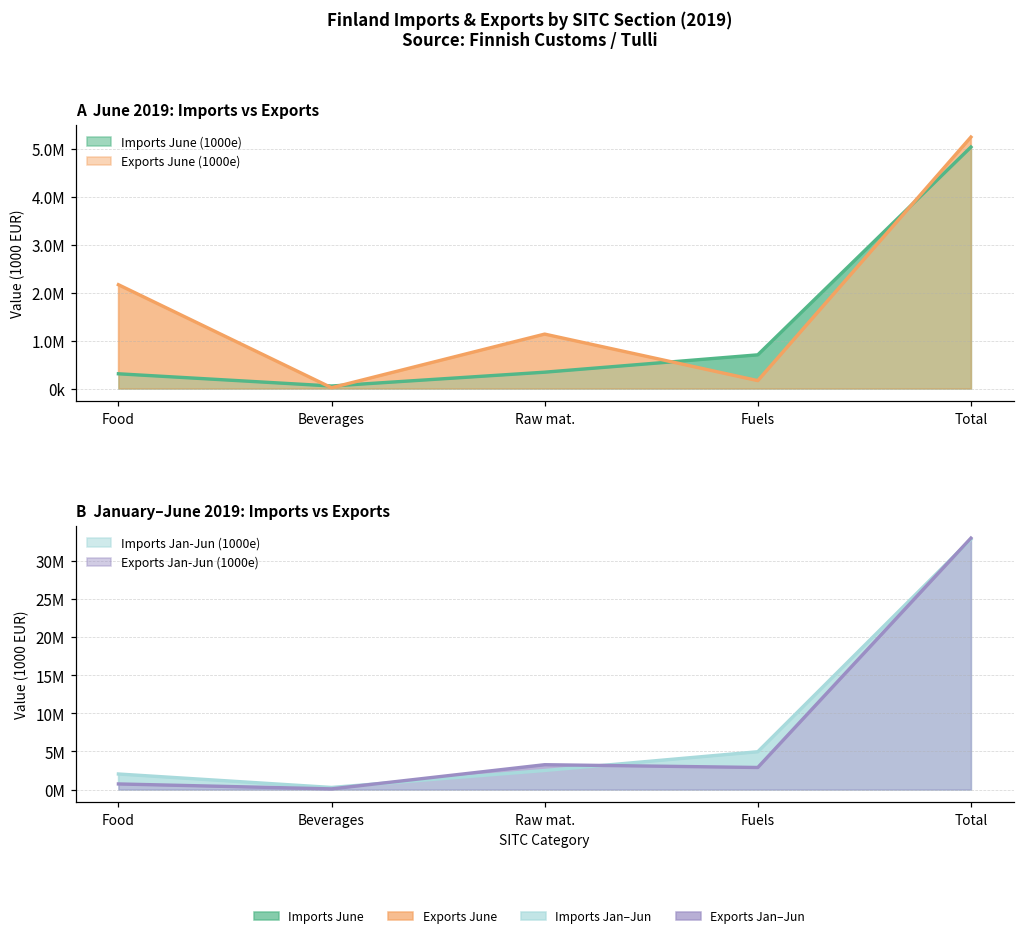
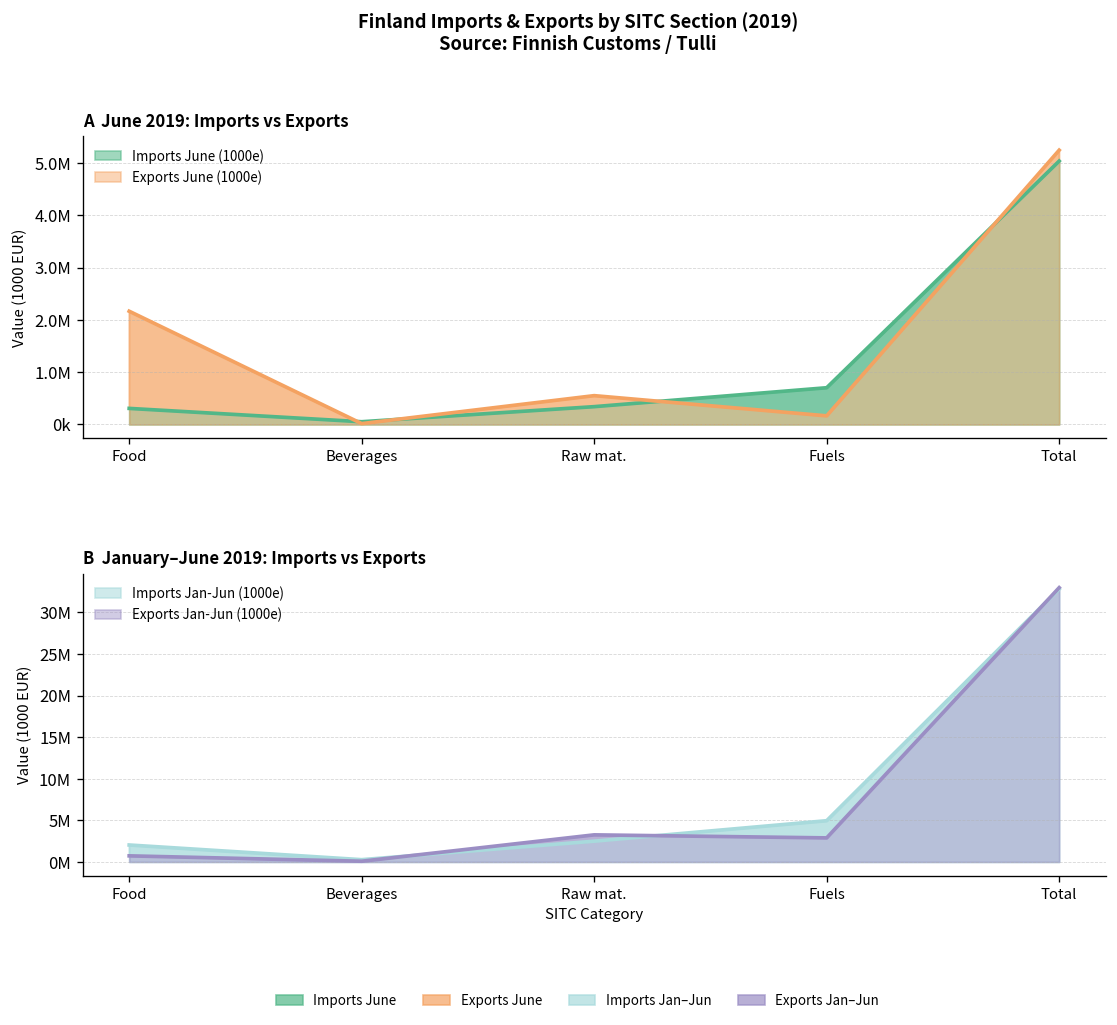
A June 2019: Imports vs Exports, Exports June (1000e), Raw mat.: 1100000 -> 600000
